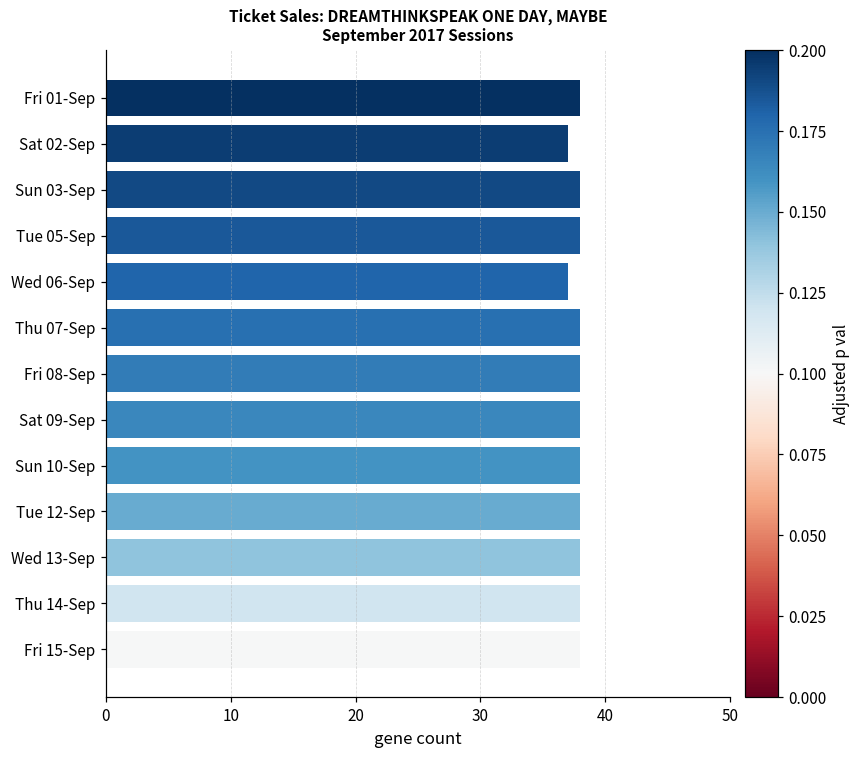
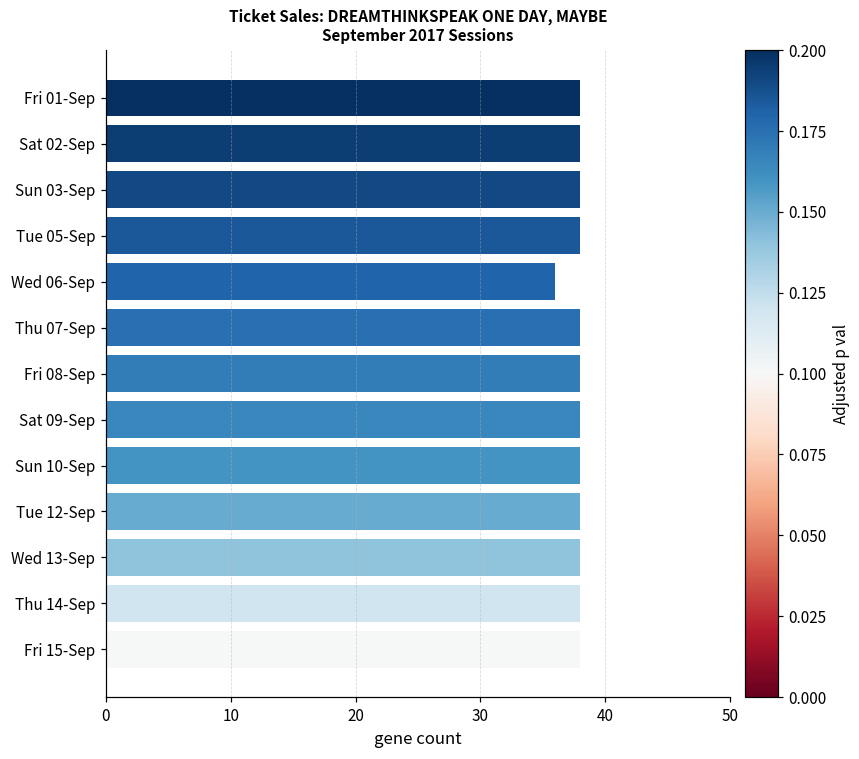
Sat 02-Sep: 37 -> 38
Wed 06-Sep: 37 -> 36
